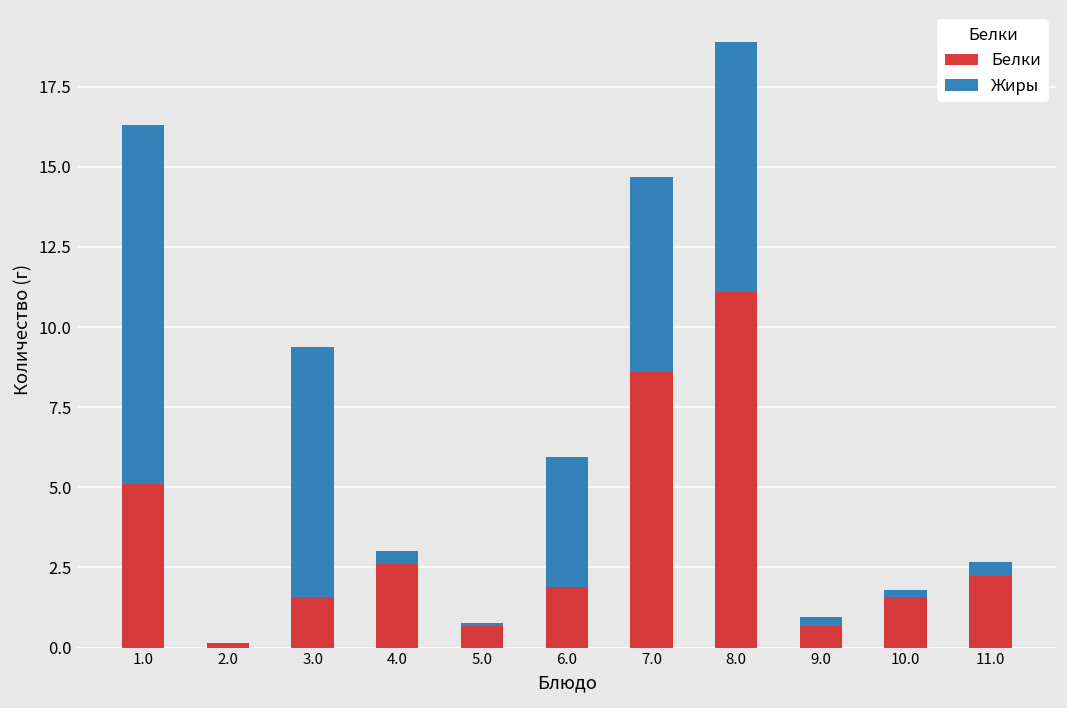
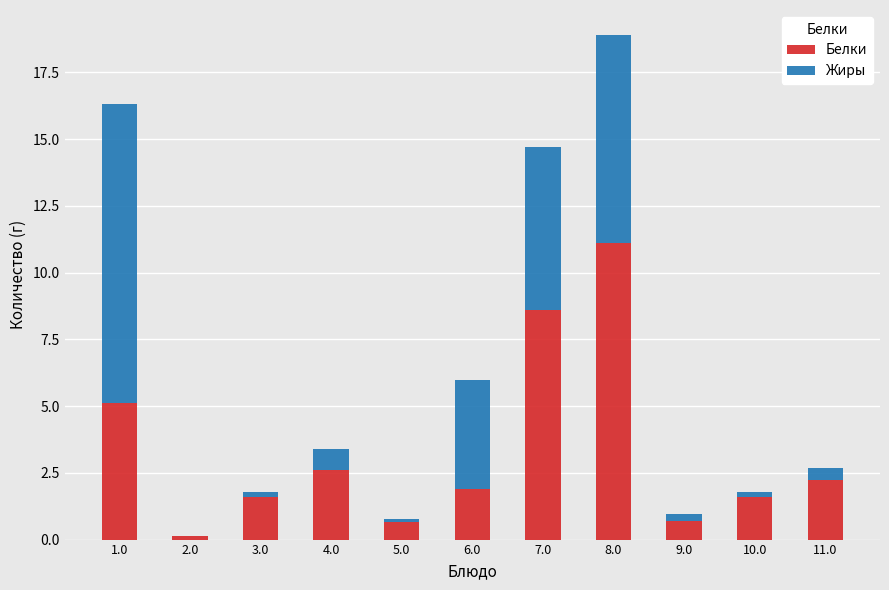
Жиры, 3.0: 7.8 -> 0.2
Жиры, 4.0: 0.4 -> 0.8
